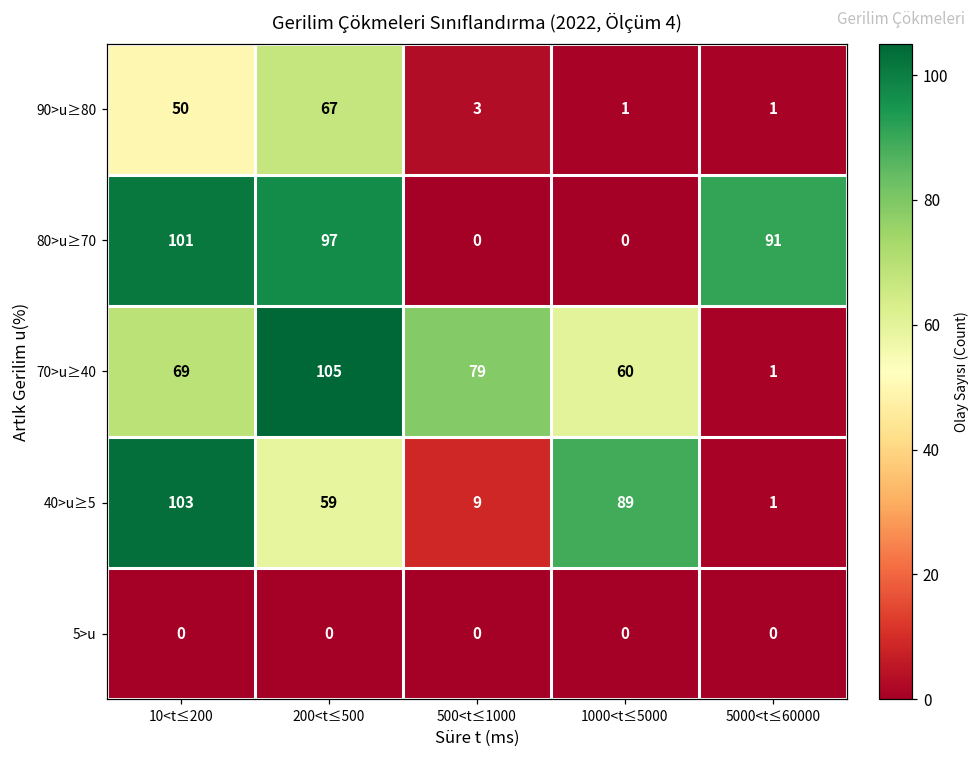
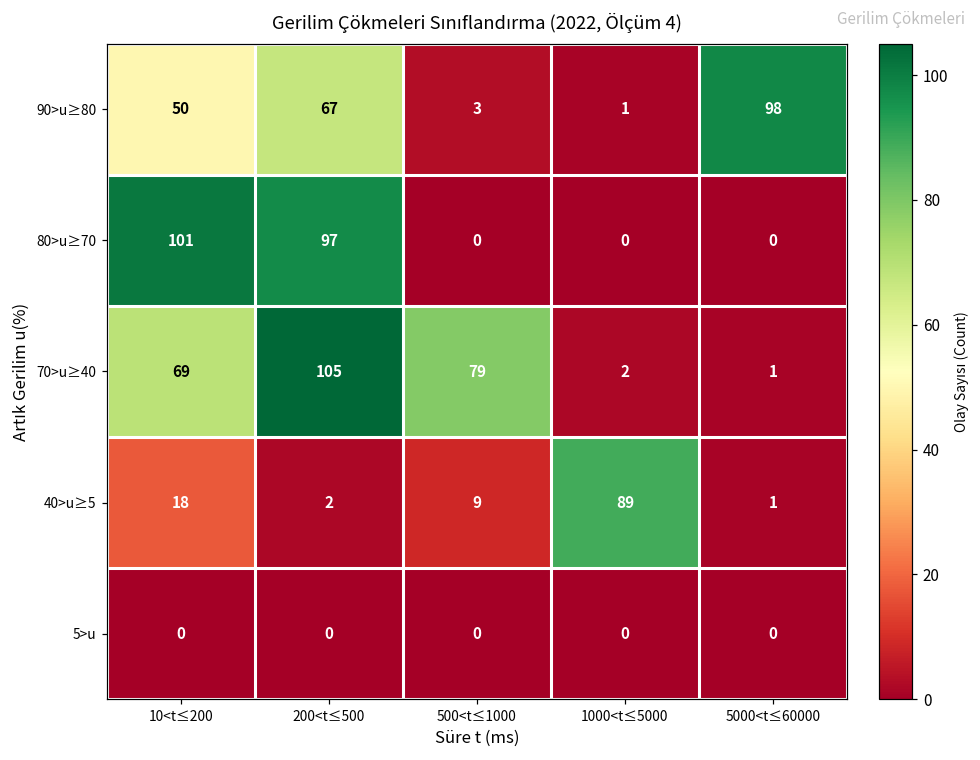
90>u≥80, 5000<t≤60000: 1 -> 98
80>u≥70, 5000<t≤60000: 91 -> 0
70>u≥40, 1000<t≤5000: 60 -> 2
40>u≥5, 10<t≤200: 103 -> 18
40>u≥5, 200<t≤500: 59 -> 2
